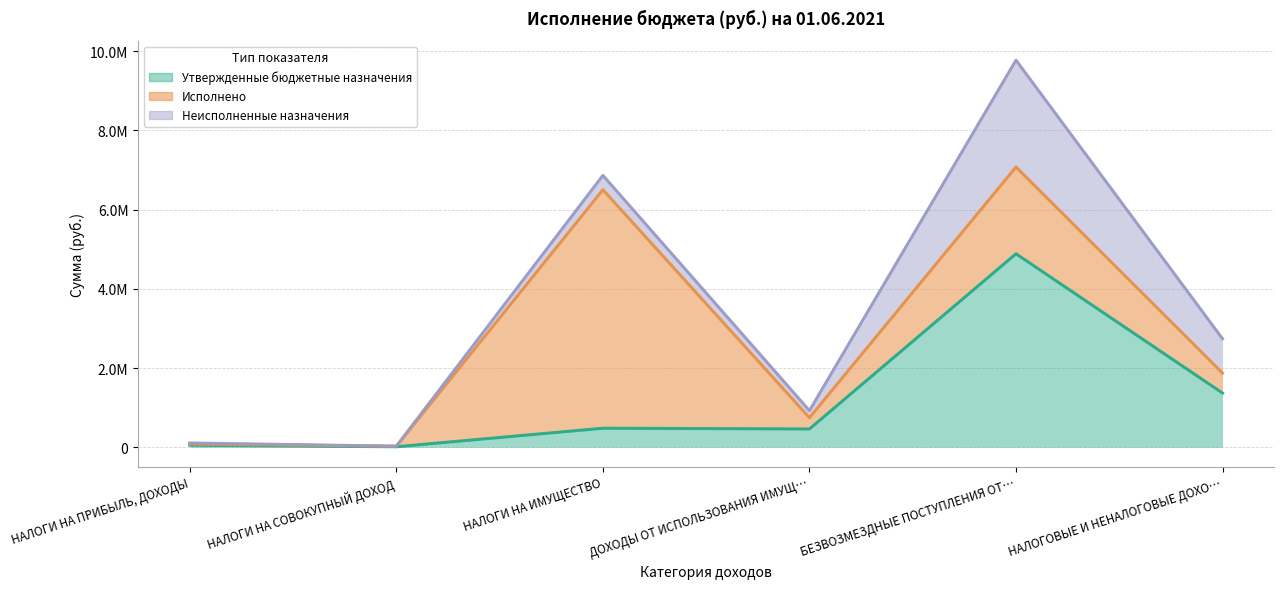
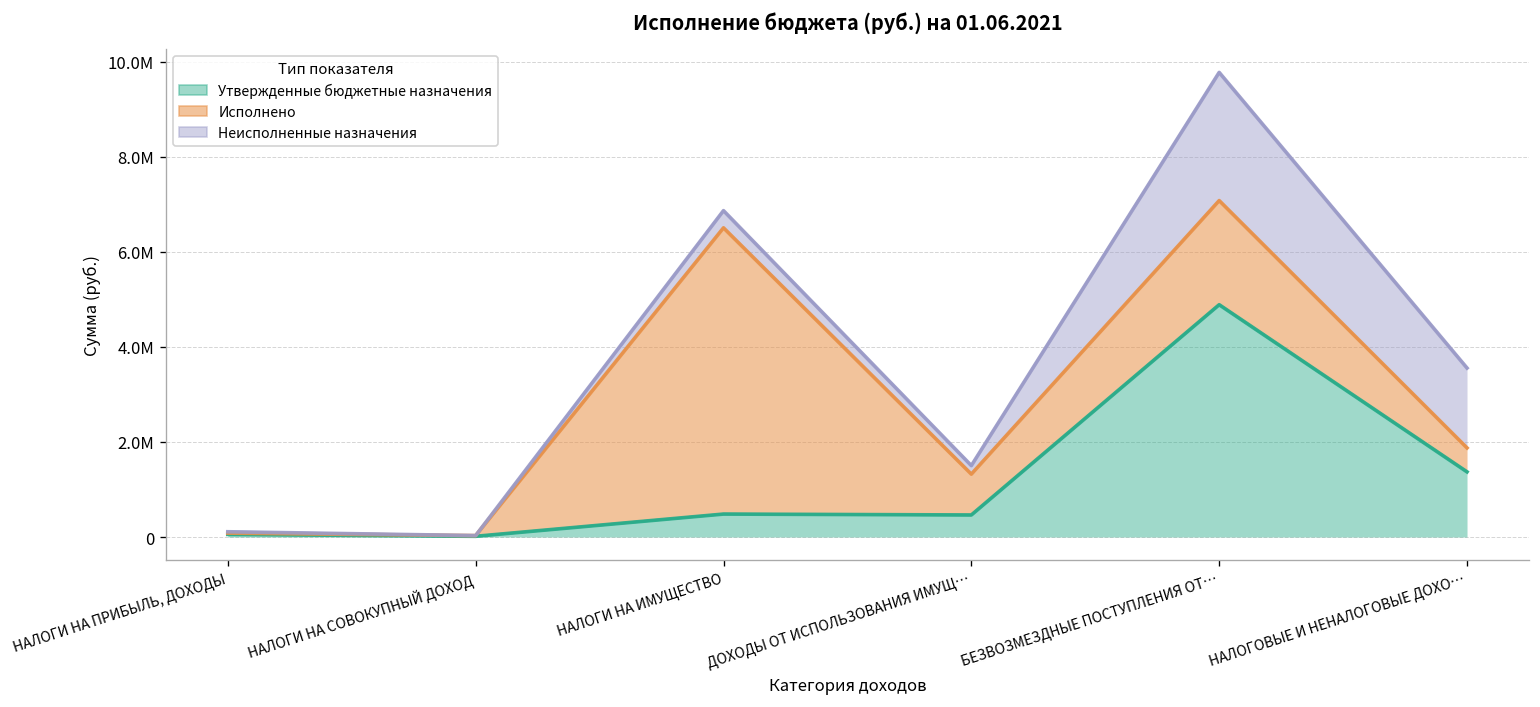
Исполнено, ДОХОДЫ ОТ ИСПОЛЬЗОВАНИЯ ИМУЩ…: 300000 -> 900000
Неисполненные назначения, НАЛОГОВЫЕ И НЕНАЛОГОВЫЕ ДОХО…: 900000 -> 1700000
